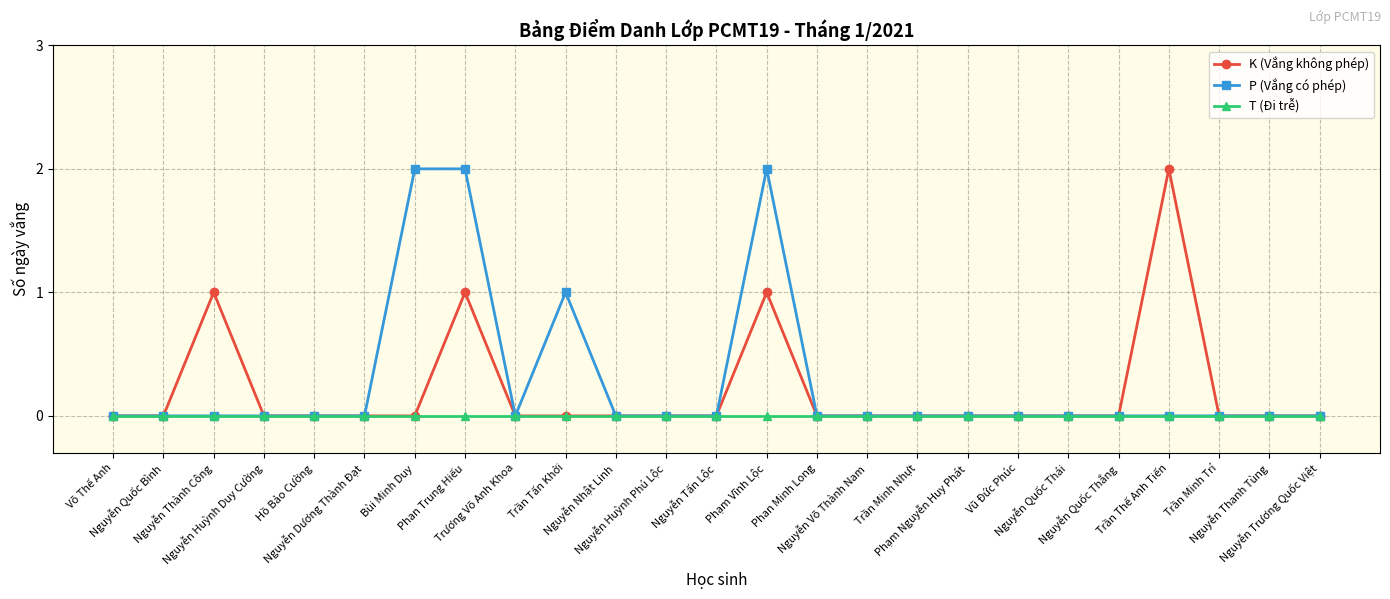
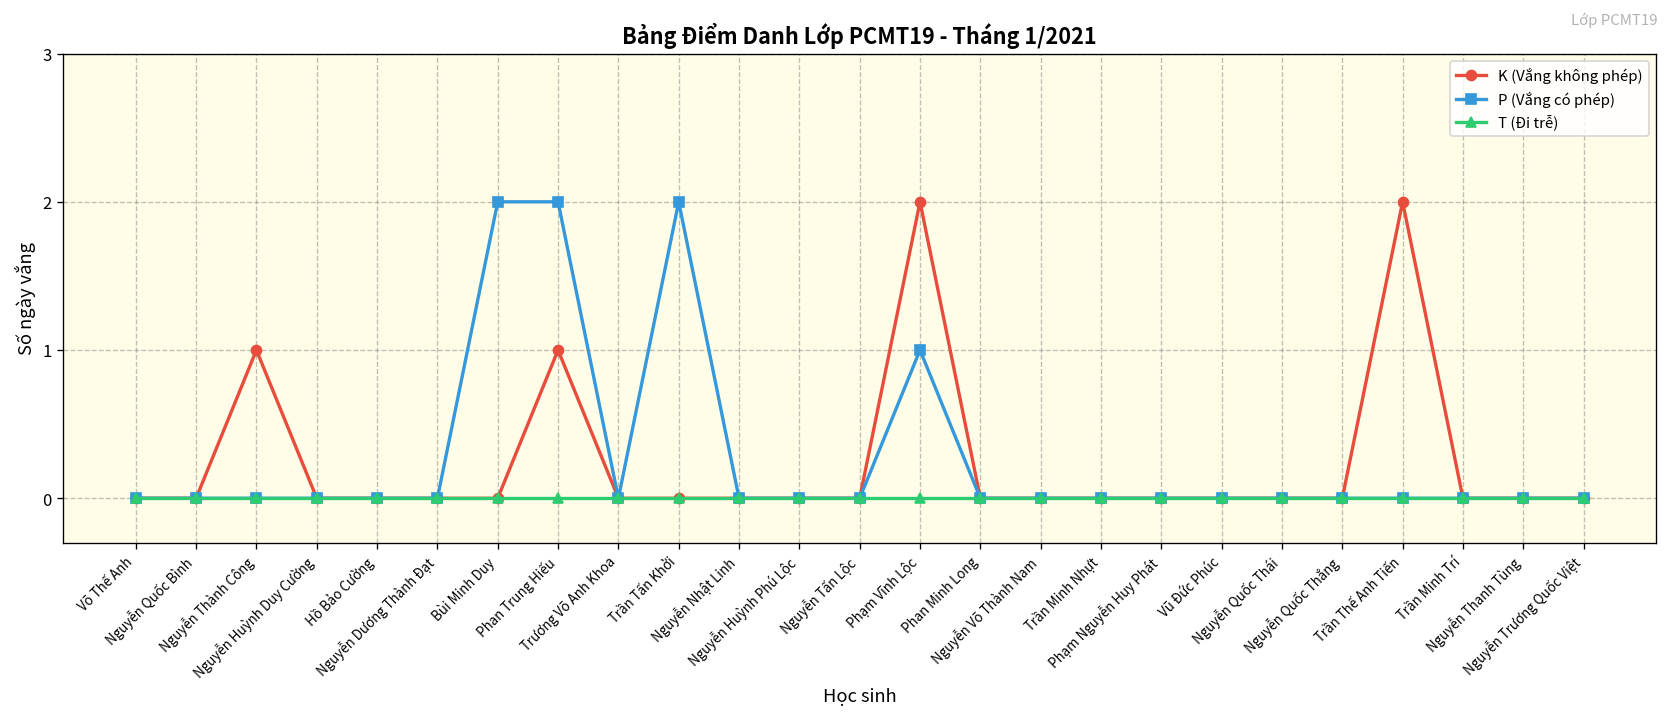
P (Vắng có phép), Trần Tấn Khởi: 1 -> 2
K (Vắng không phép), Phạm Vĩnh Lộc: 1 -> 2
P (Vắng có phép), Phạm Vĩnh Lộc: 2 -> 1
